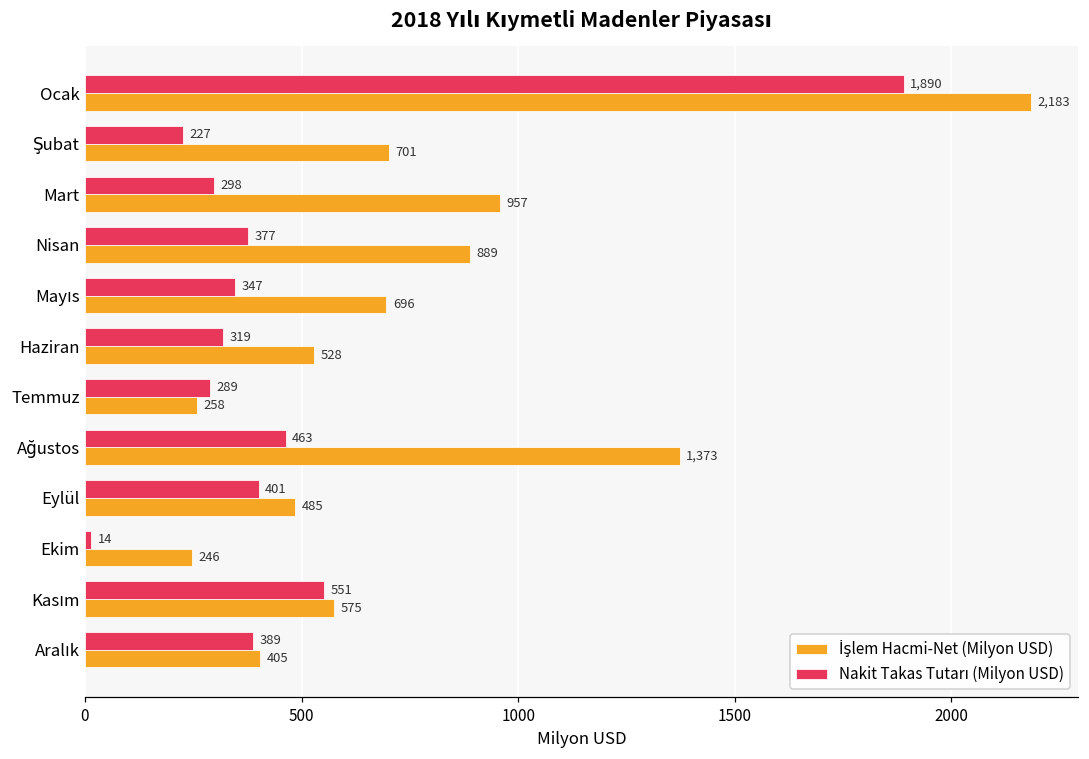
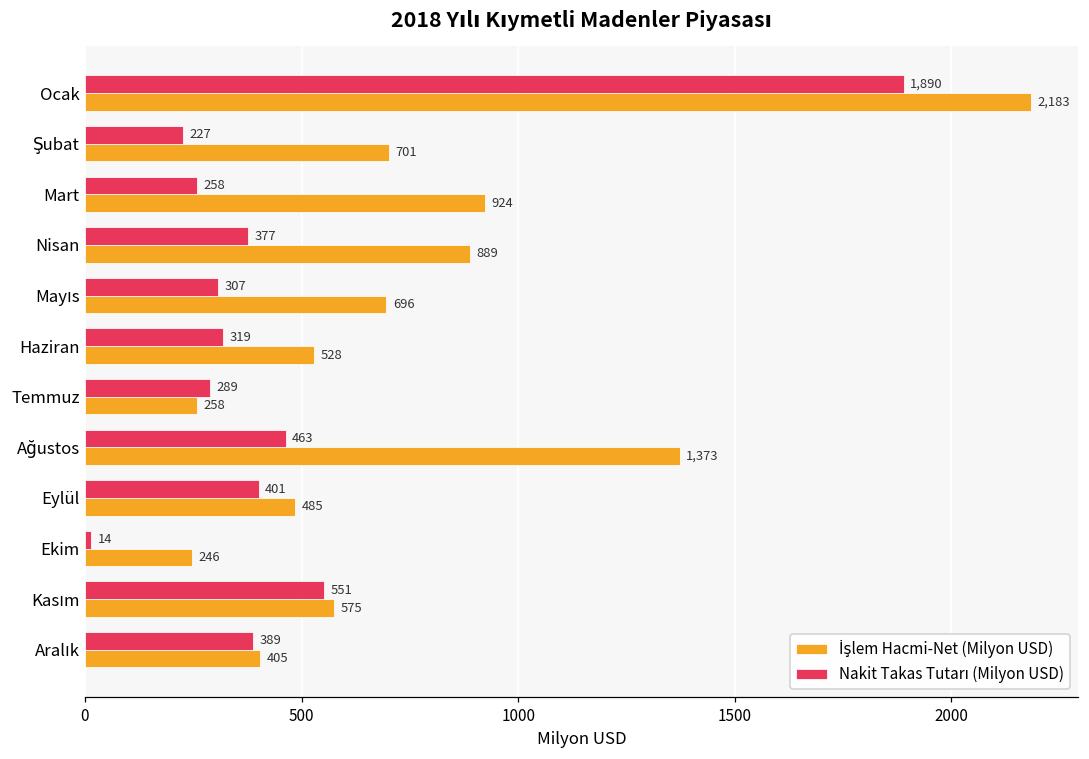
Nakit Takas Tutarı (Milyon USD), Mart: 298 -> 258
İşlem Hacmi-Net (Milyon USD), Mart: 957 -> 924
Nakit Takas Tutarı (Milyon USD), Mayıs: 347 -> 307
